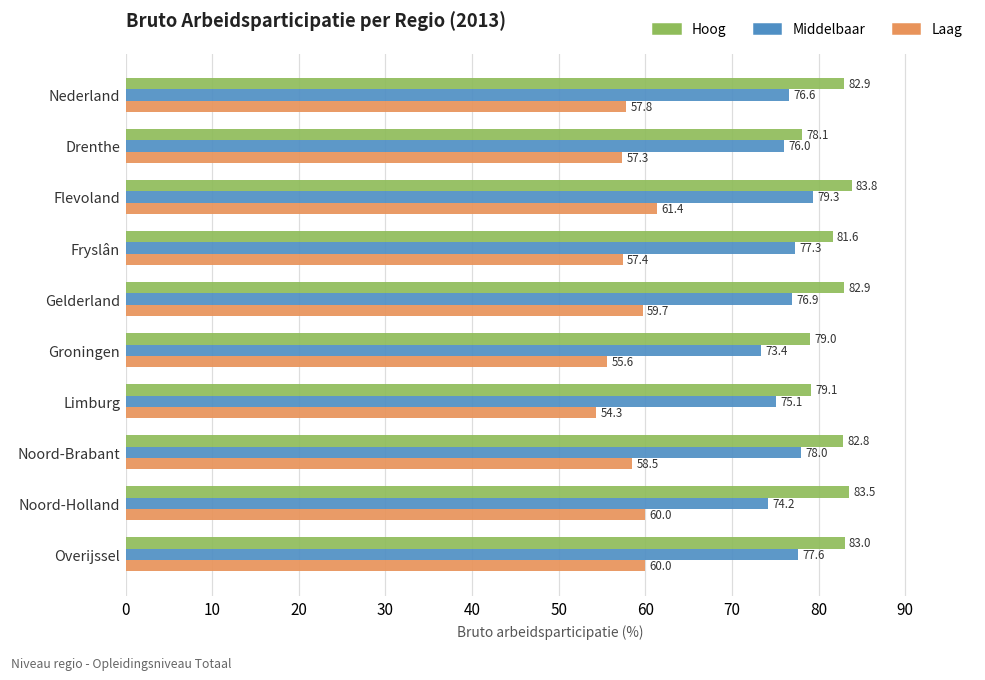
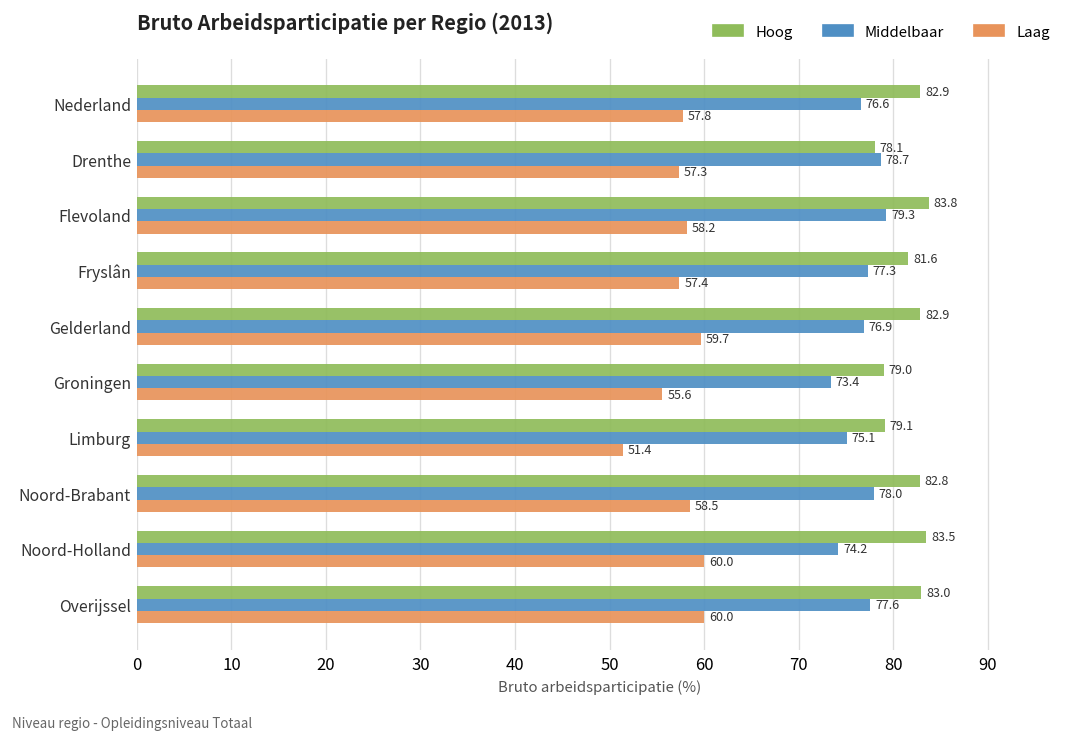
Middelbaar, Drenthe: 76.0 -> 78.7
Laag, Flevoland: 61.4 -> 58.2
Laag, Limburg: 54.3 -> 51.4
